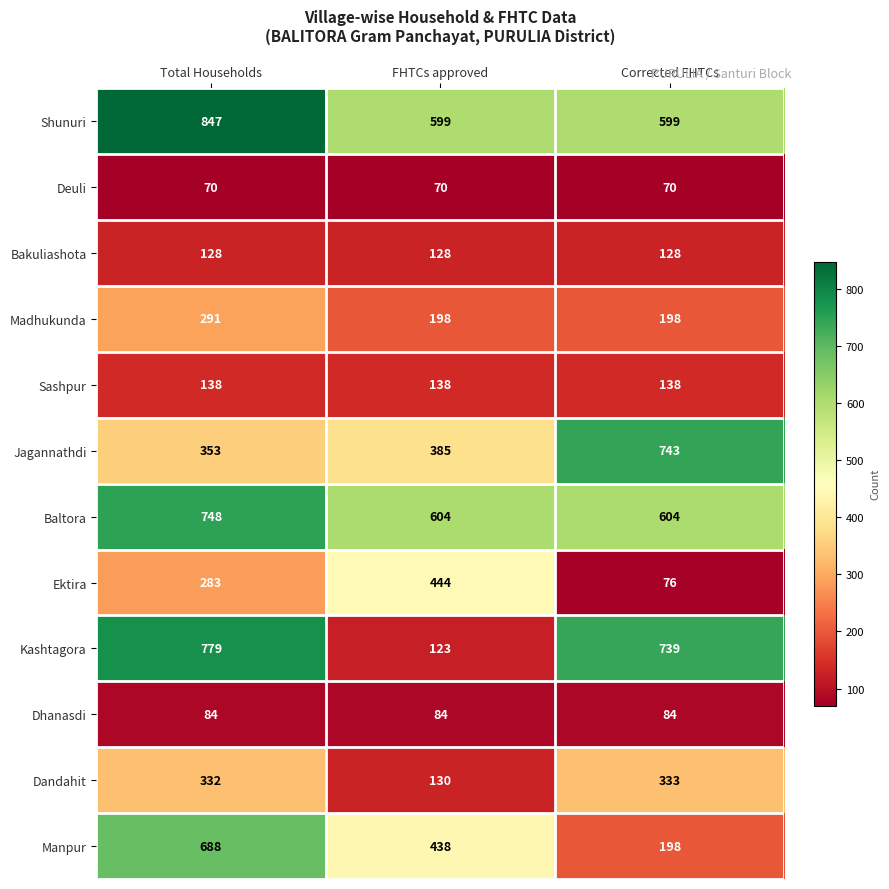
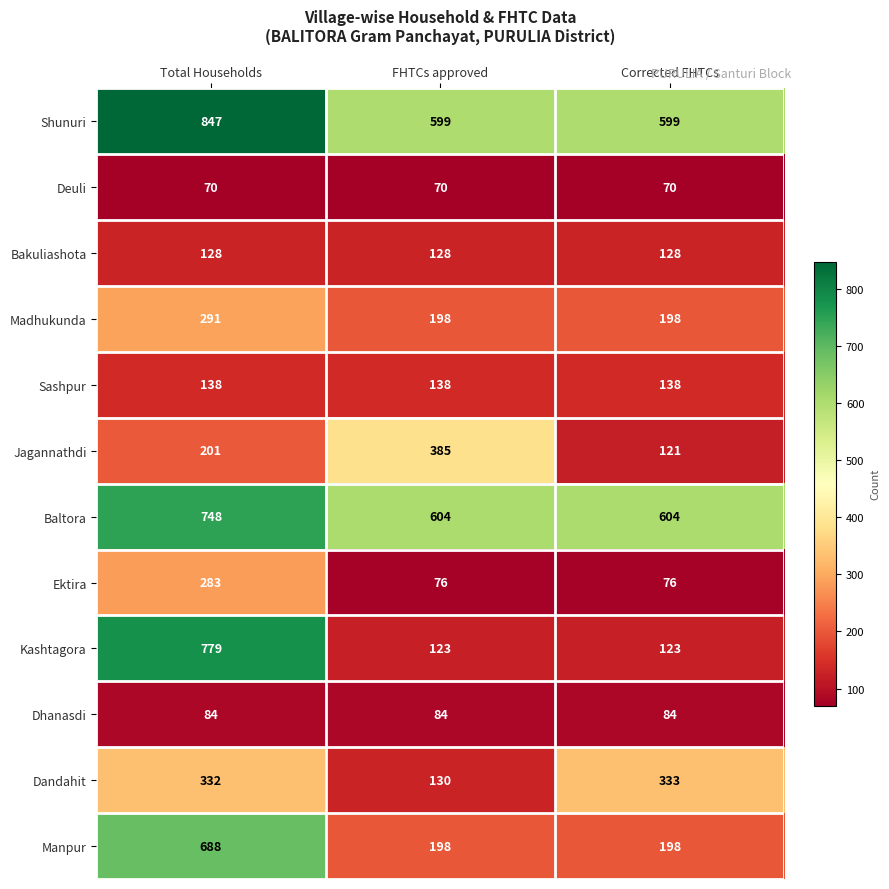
Jagannathdi, Total Households: 353 -> 201
Jagannathdi, Corrected FHTCs: 743 -> 121
Ektira, FHTCs approved: 444 -> 76
Kashtagora, Corrected FHTCs: 739 -> 123
Manpur, FHTCs approved: 438 -> 198
